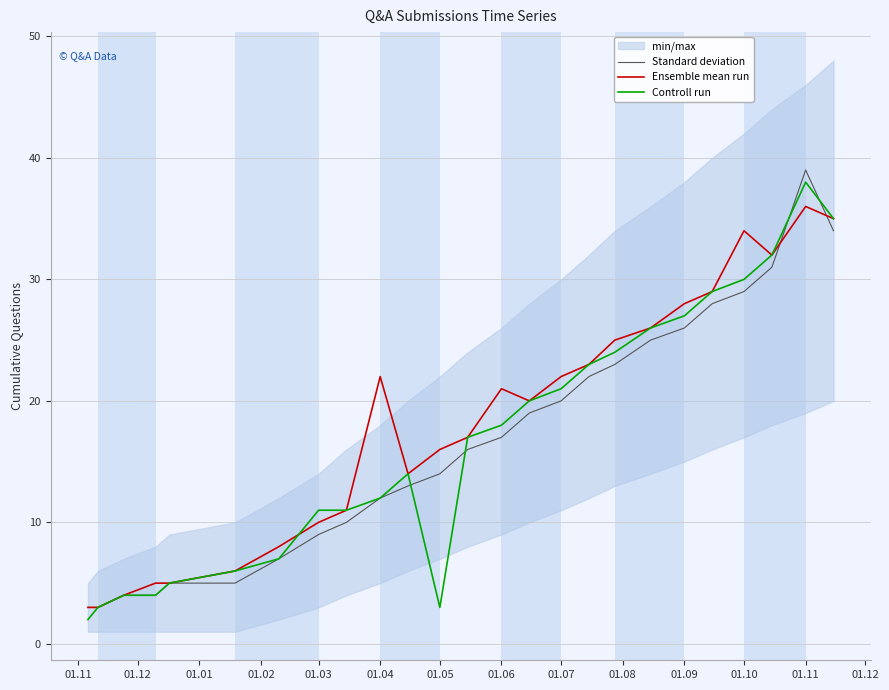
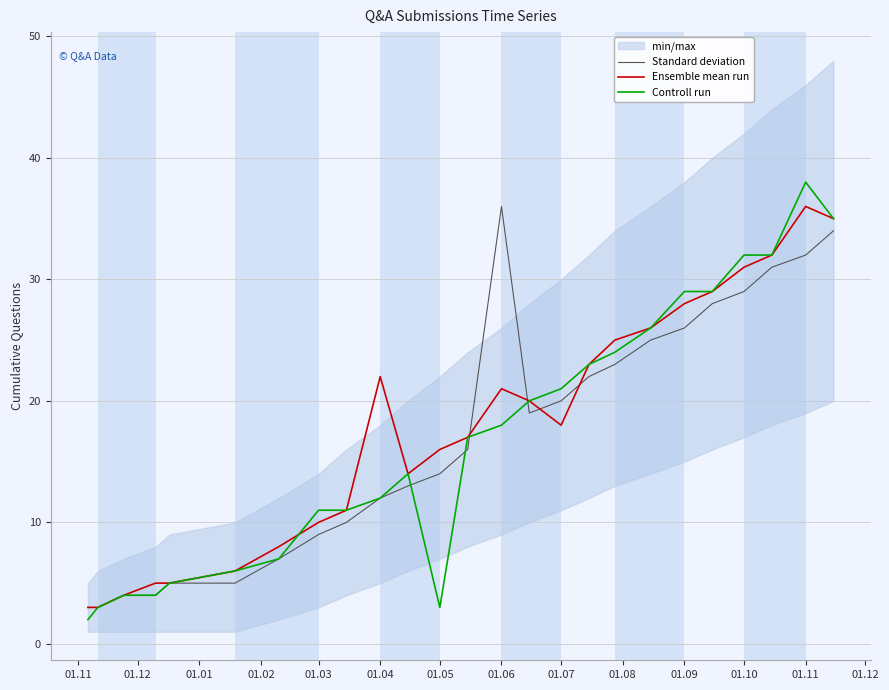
Standard deviation, 01.06: 17 -> 36
Ensemble mean run, 01.07: 22 -> 18
Controll run, 01.09: 27 -> 29
Ensemble mean run, 01.10: 34 -> 31
Controll run, 01.10: 30 -> 32
Standard deviation, 01.11: 39 -> 32
